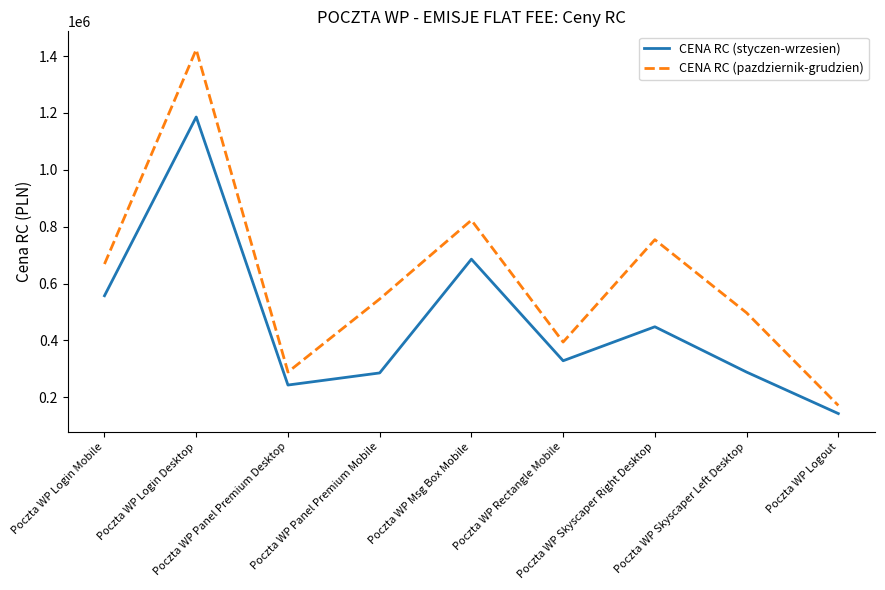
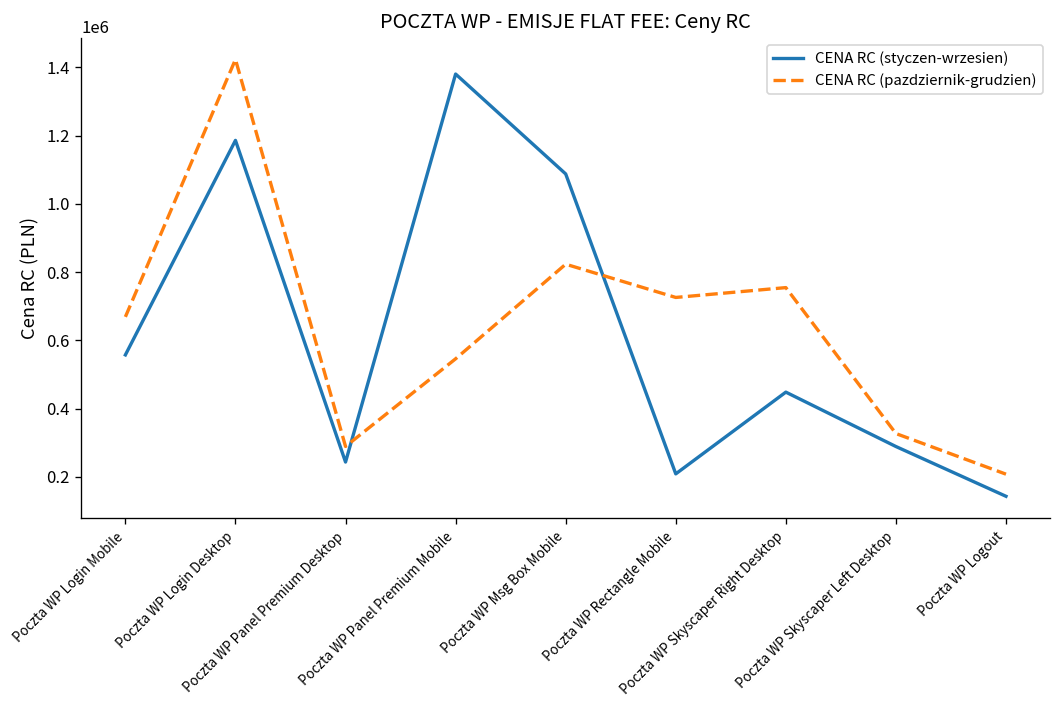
CENA RC (styczen-wrzesien), Poczta WP Panel Premium Mobile: 290000 -> 1380000
CENA RC (styczen-wrzesien), Poczta WP Msg Box Mobile: 690000 -> 1090000
CENA RC (styczen-wrzesien), Poczta WP Rectangle Mobile: 330000 -> 210000
CENA RC (pazdziernik-grudzien), Poczta WP Rectangle Mobile: 390000 -> 730000
CENA RC (pazdziernik-grudzien), Poczta WP Skyscaper Left Desktop: 500000 -> 330000
CENA RC (pazdziernik-grudzien), Poczta WP Logout: 170000 -> 210000
